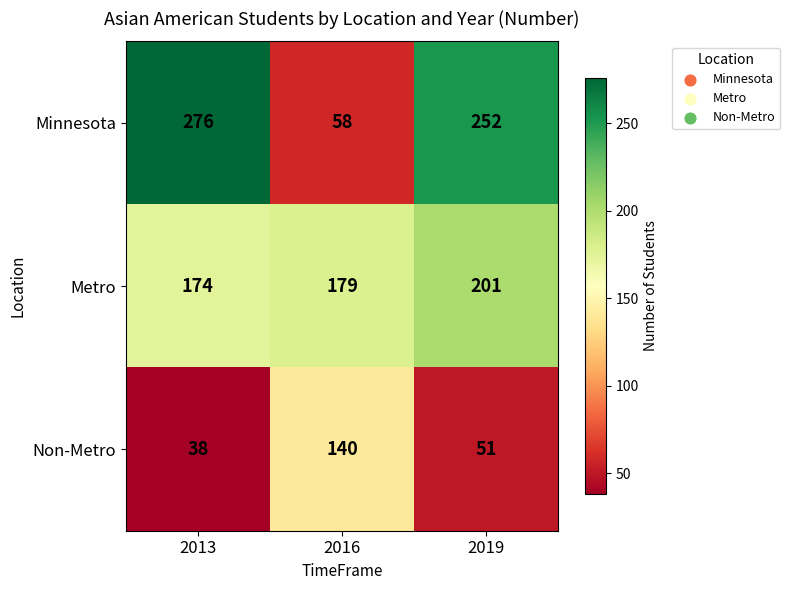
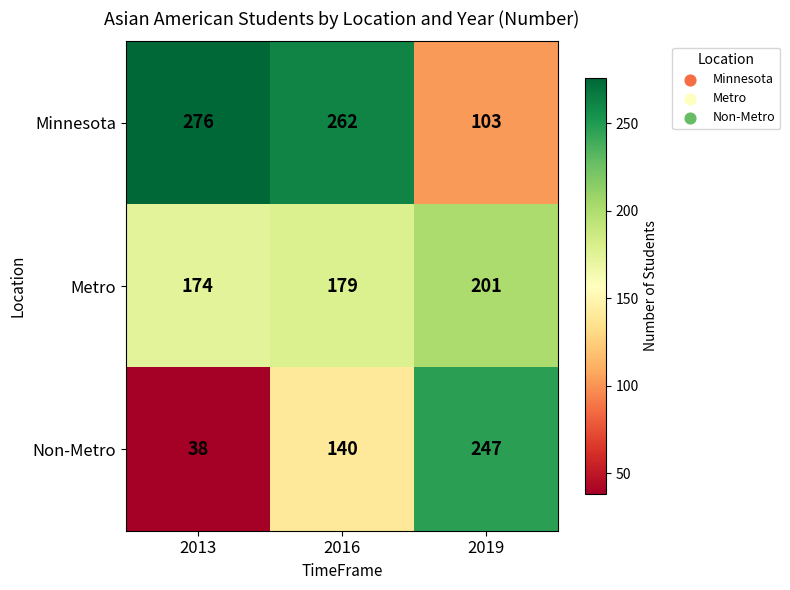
Minnesota, 2016: 58 -> 262
Minnesota, 2019: 252 -> 103
Non-Metro, 2019: 51 -> 247
